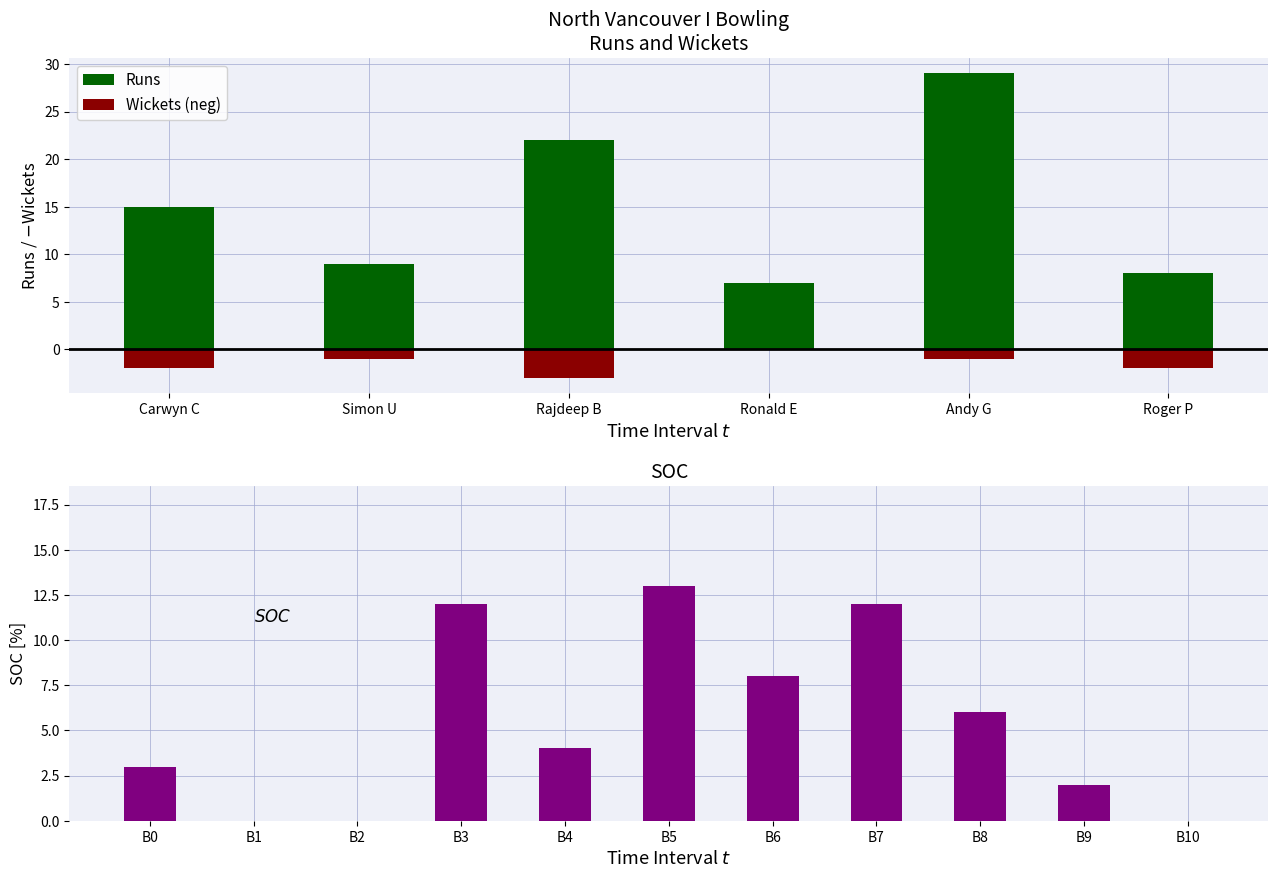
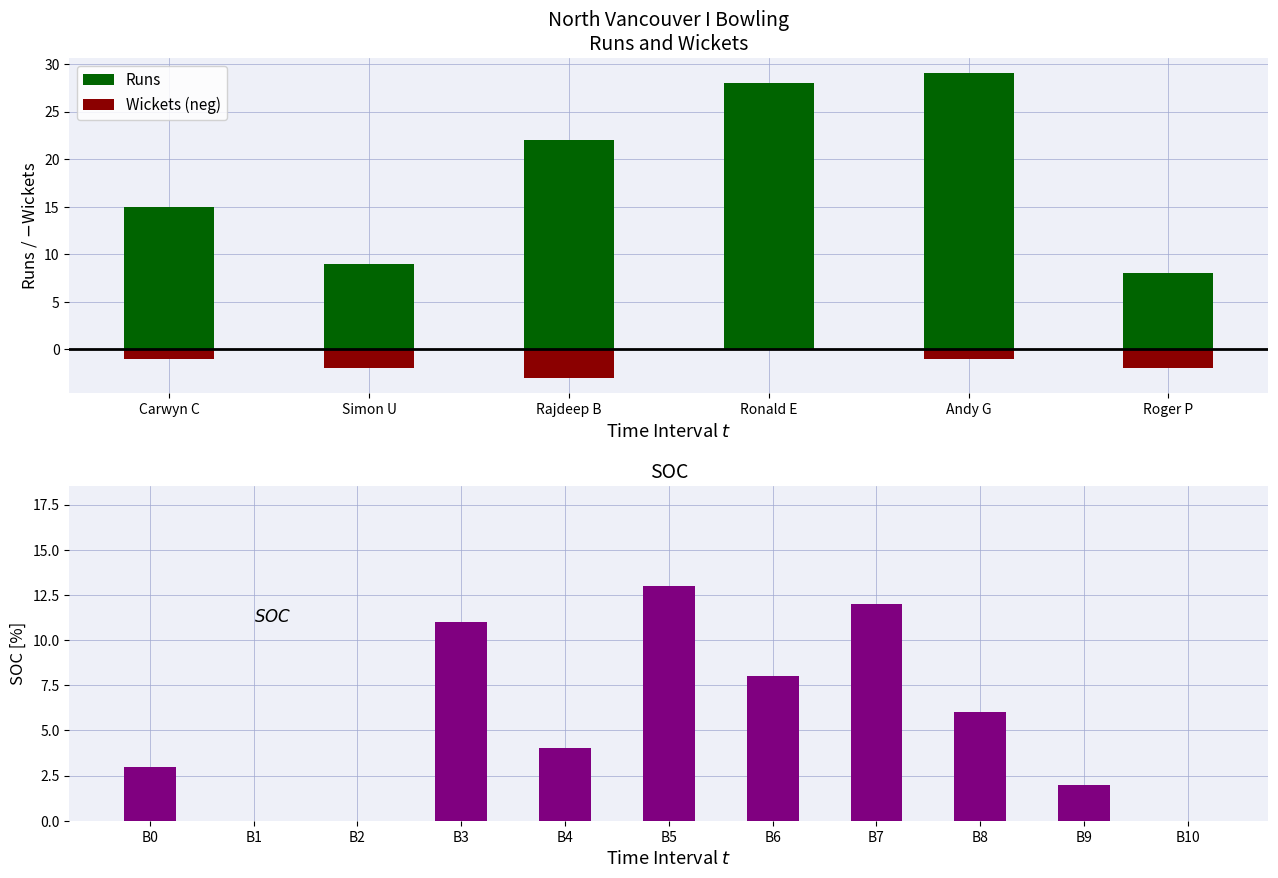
North Vancouver I Bowling Runs and Wickets, Wickets (neg), Carwyn C: -2 -> -1
North Vancouver I Bowling Runs and Wickets, Wickets (neg), Simon U: -1 -> -2
North Vancouver I Bowling Runs and Wickets, Runs, Ronald E: 7 -> 28
SOC, B3: 12 -> 11
